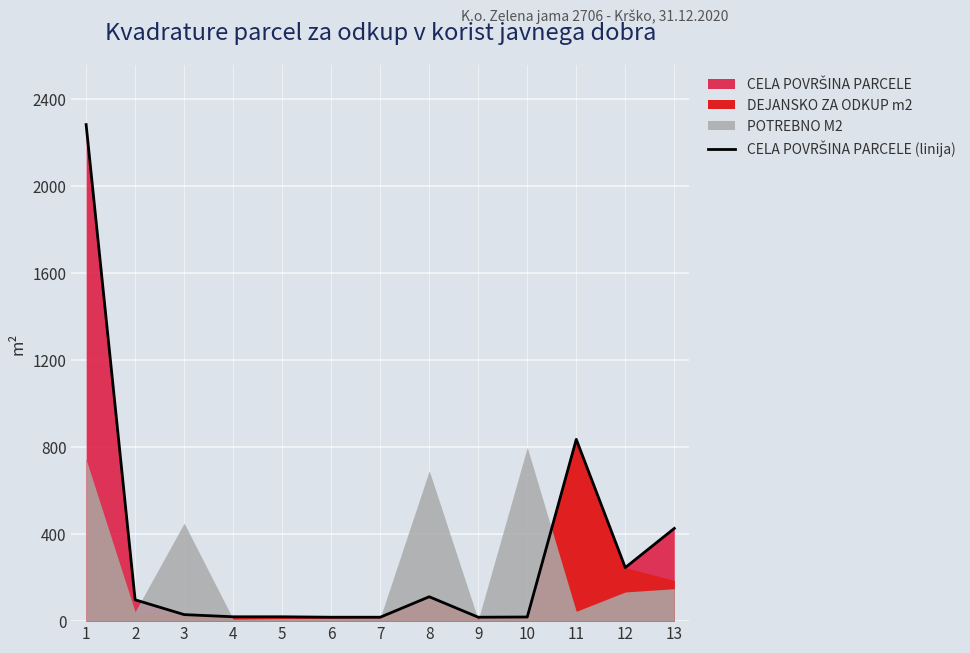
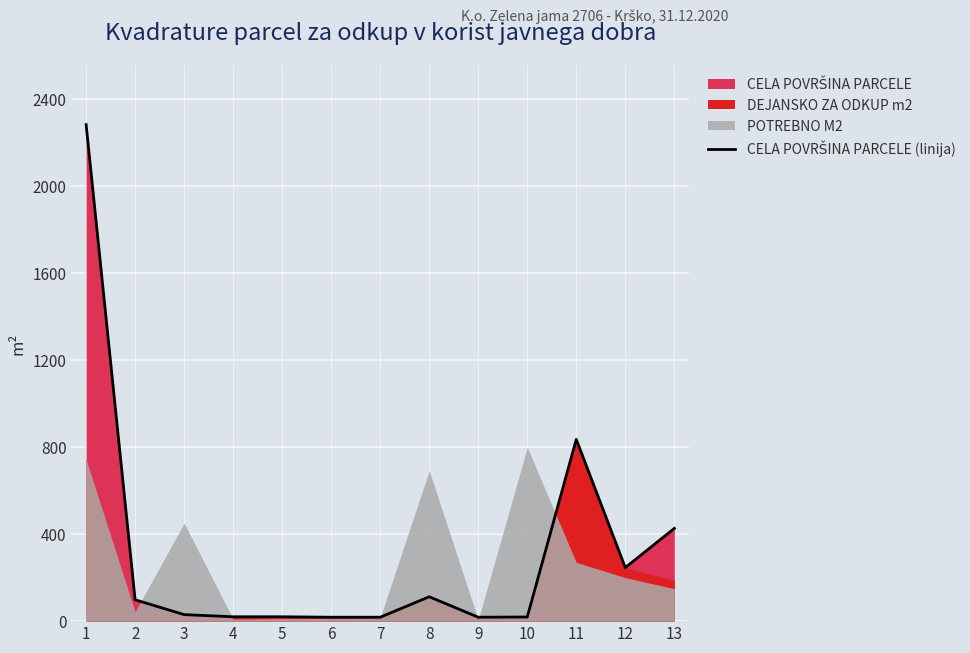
POTREBNO M2, 11: 50 -> 270
POTREBNO M2, 12: 130 -> 200
